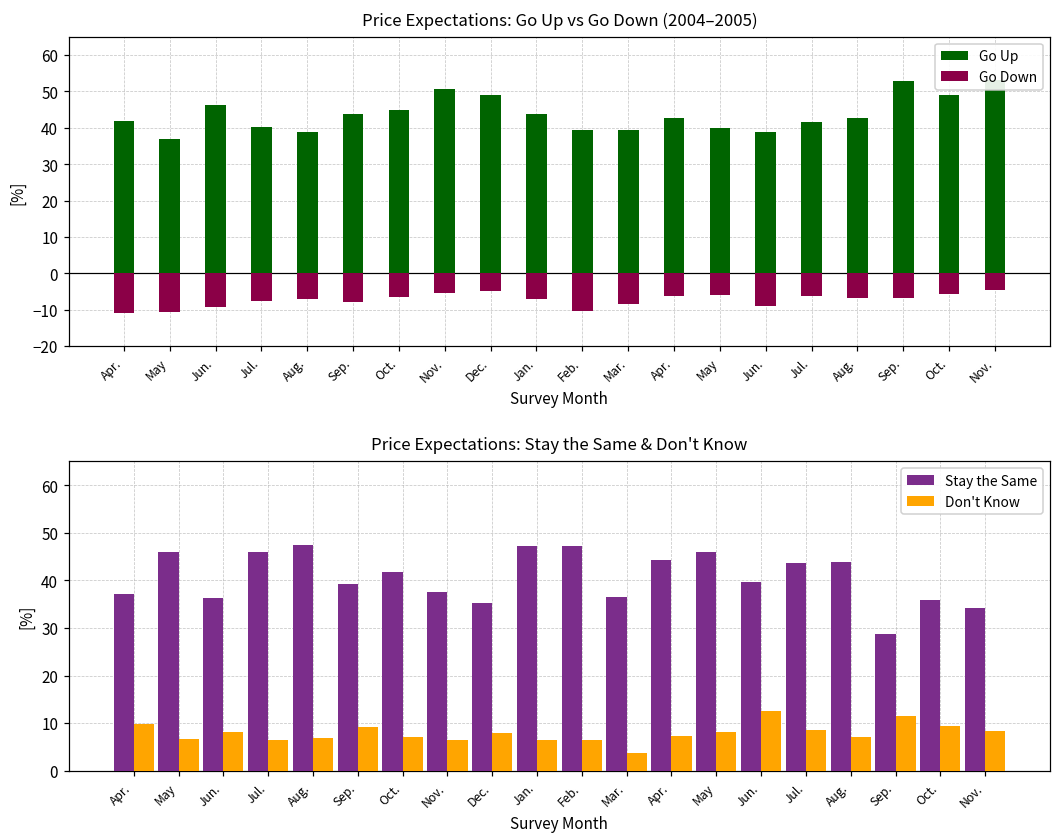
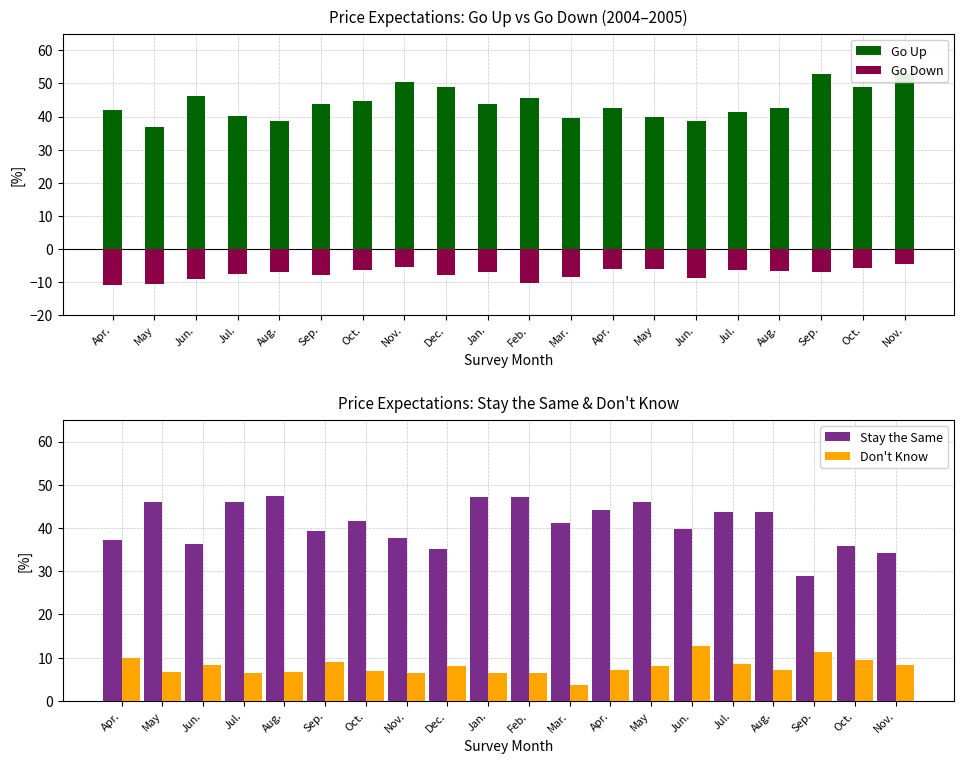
Price Expectations: Go Up vs Go Down (2004–2005), Go Down, Dec.: -5 -> -8
Price Expectations: Go Up vs Go Down (2004–2005), Go Up, Feb.: 40 -> 46
Price Expectations: Stay the Same & Don't Know, Stay the Same, Mar.: 37 -> 41
